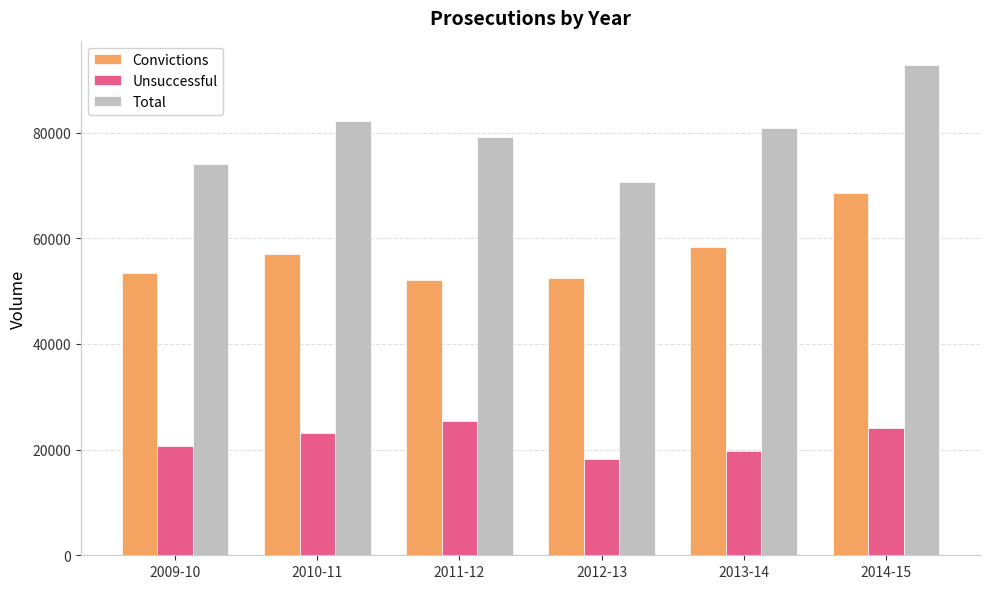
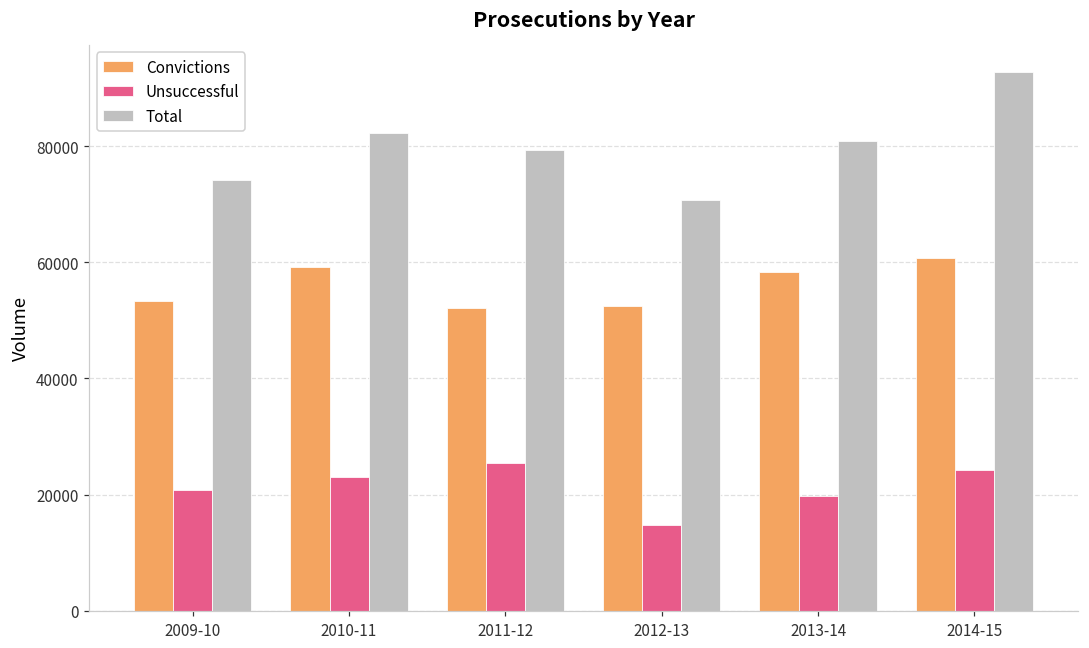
Convictions, 2010-11: 57000 -> 59000
Unsuccessful, 2012-13: 18000 -> 15000
Convictions, 2014-15: 69000 -> 61000
